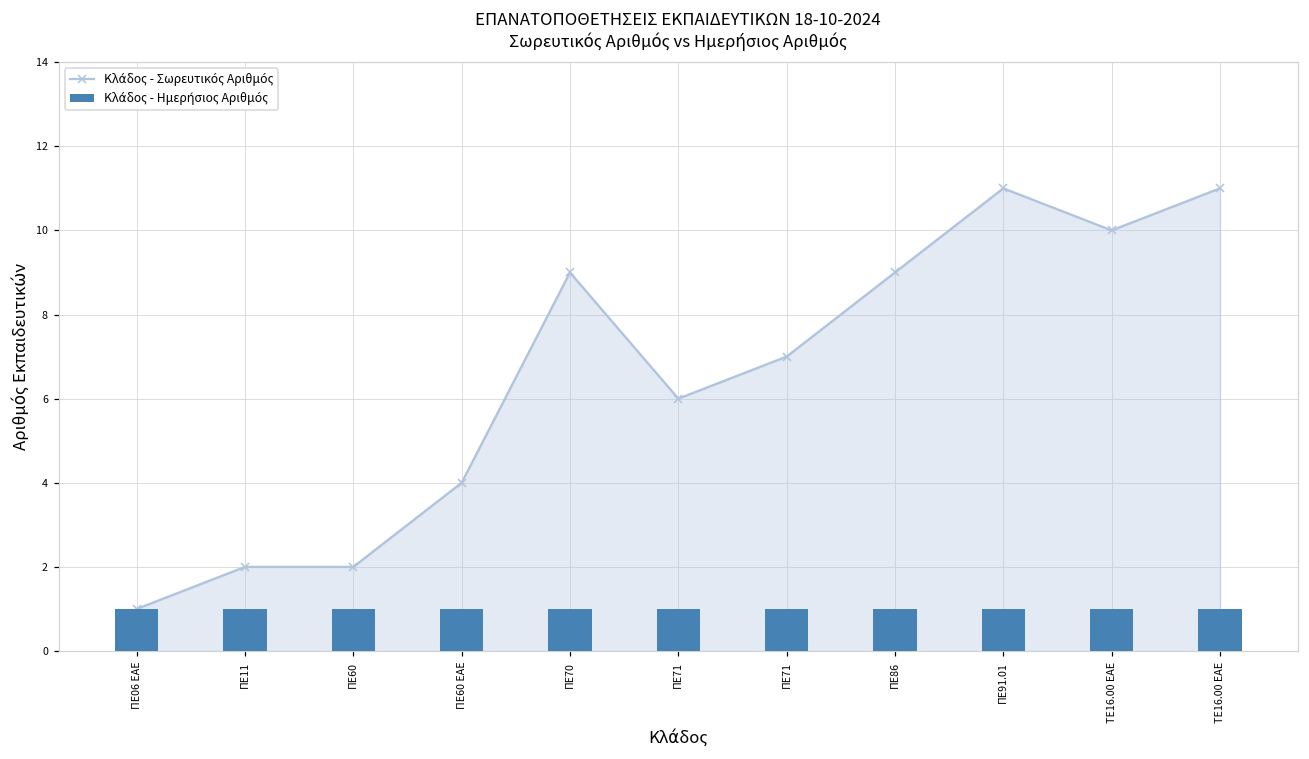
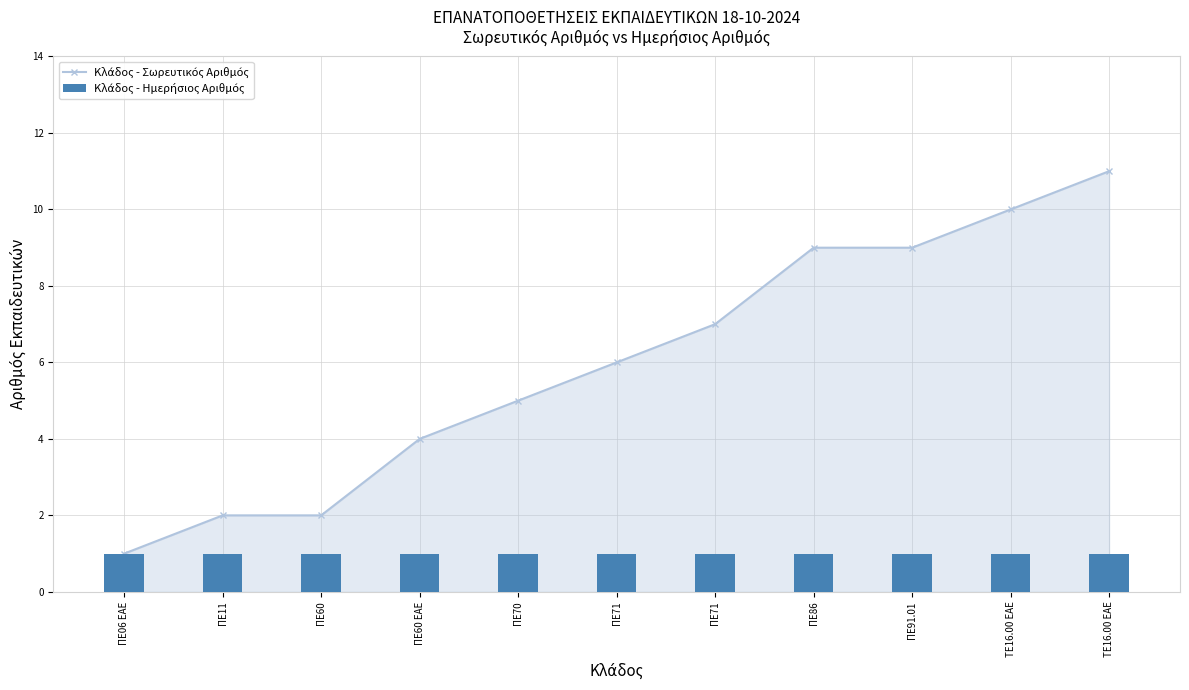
Κλάδος - Σωρευτικός Αριθμός, ΠΕ70: 9 -> 5
Κλάδος - Σωρευτικός Αριθμός, ΠΕ91.01: 11 -> 9
